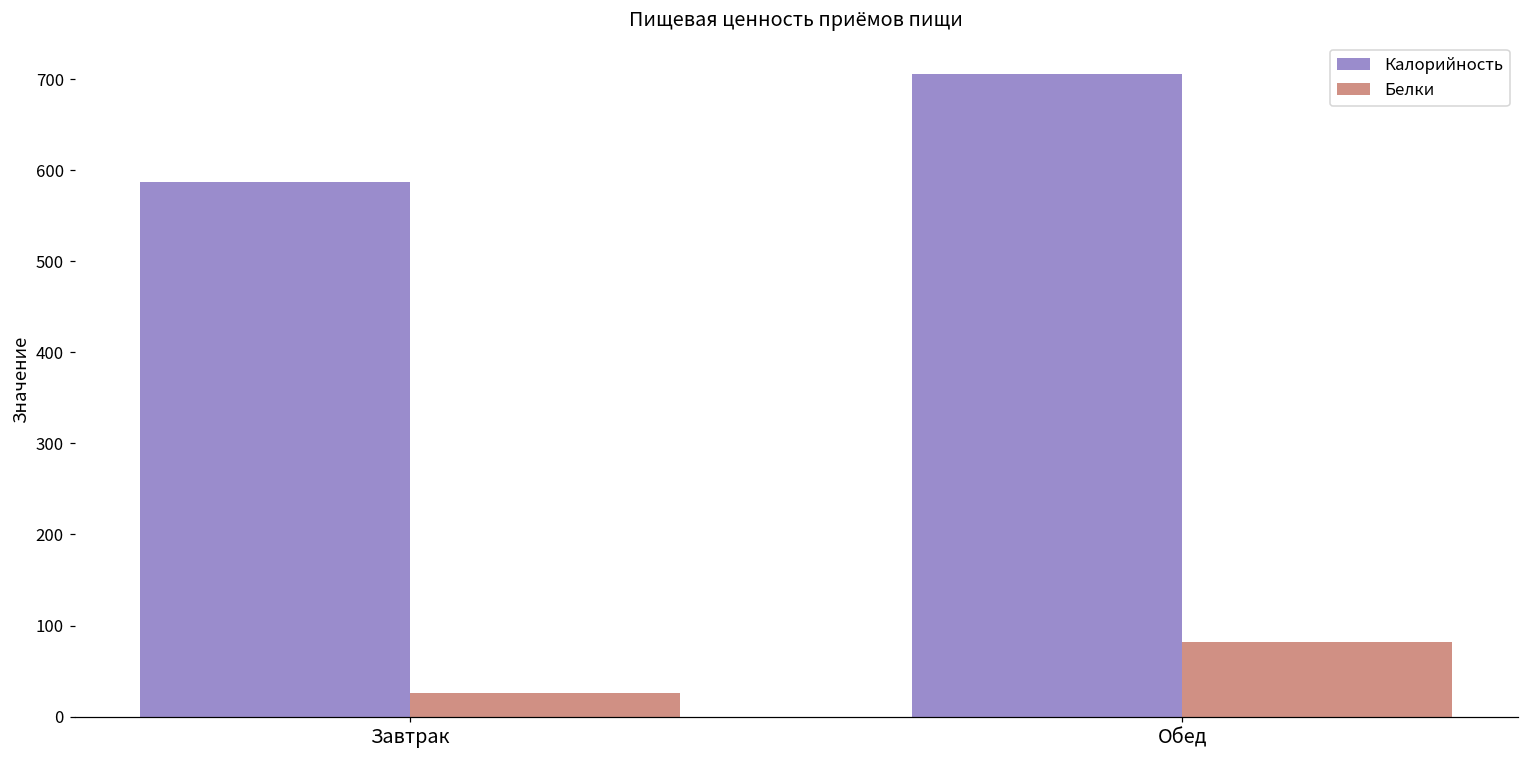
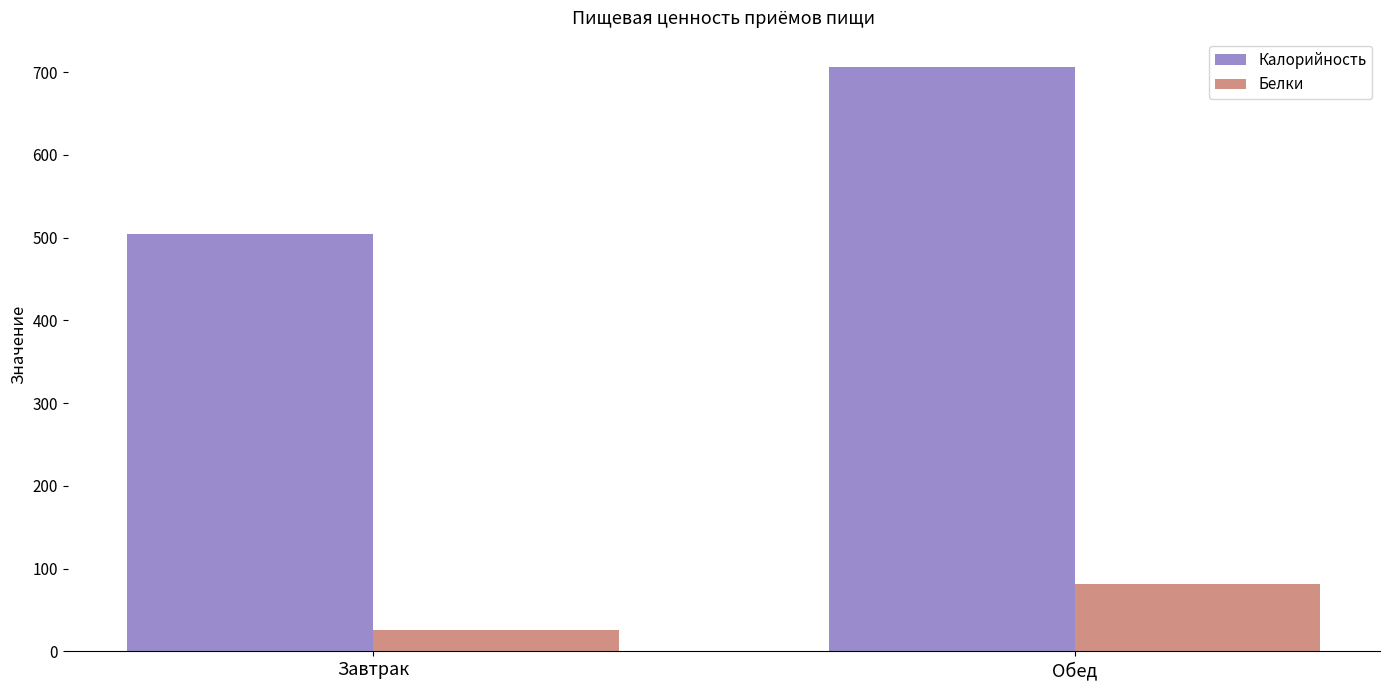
Калорийность, Завтрак: 590 -> 500
